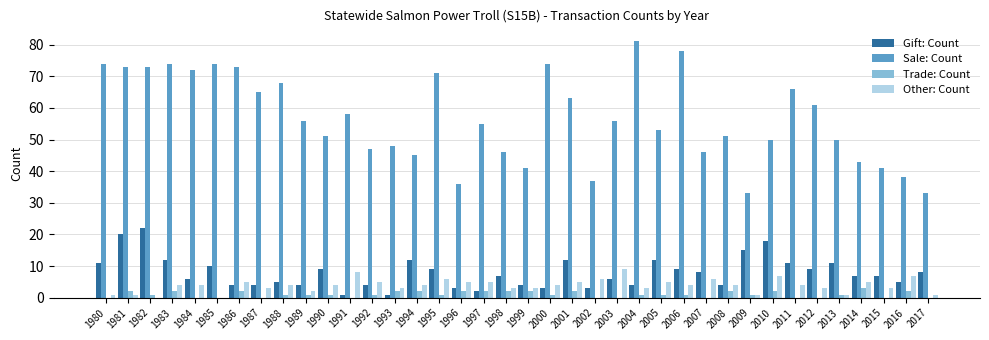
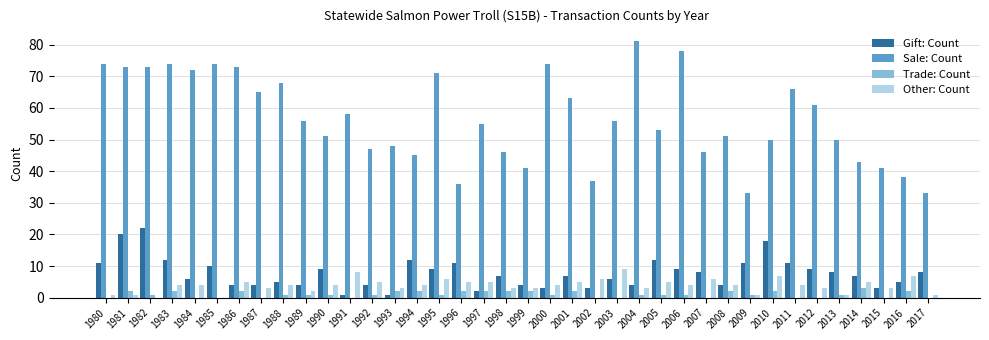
Gift: Count, 1996: 3 -> 11
Gift: Count, 2001: 12 -> 7
Gift: Count, 2009: 15 -> 11
Gift: Count, 2013: 11 -> 8
Gift: Count, 2015: 7 -> 3
